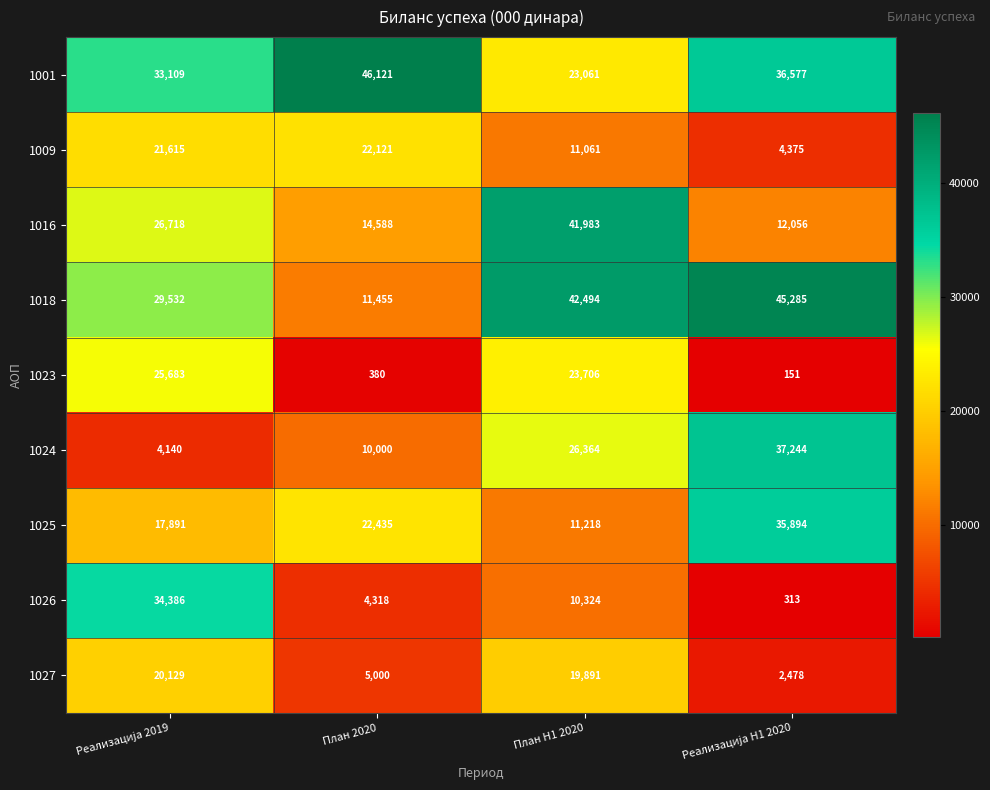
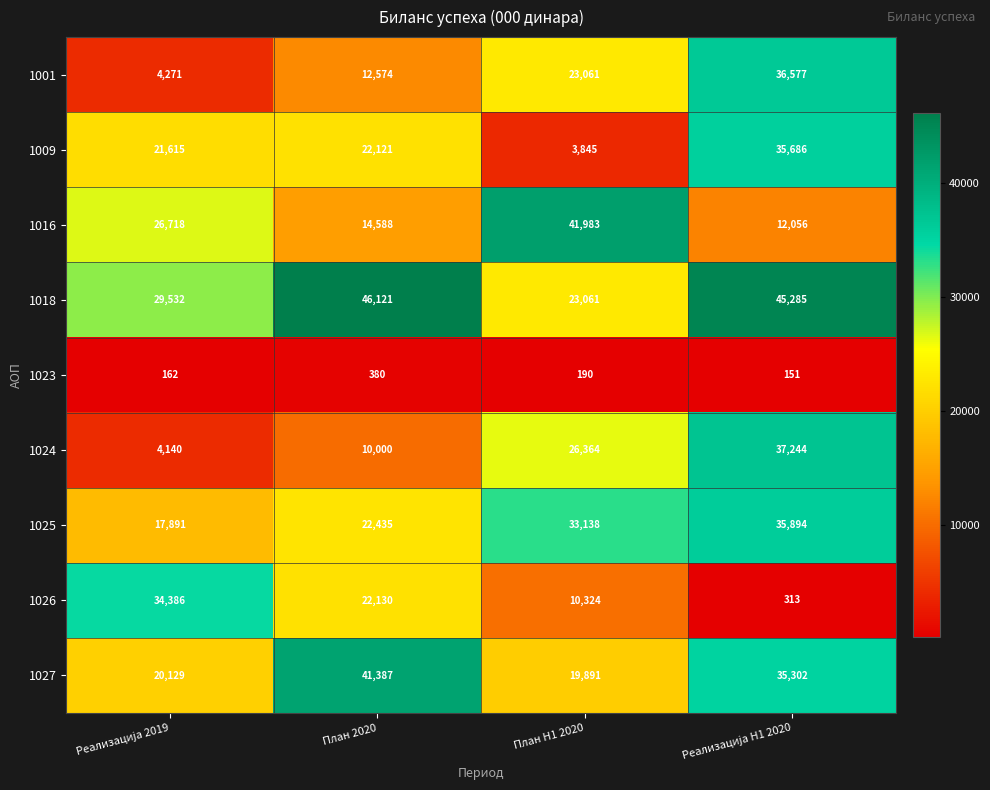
1001, Реализација 2019: 33,109 -> 4,271
1001, План 2020: 46,121 -> 12,574
1009, План H1 2020: 11,061 -> 3,845
1009, Реализација H1 2020: 4,375 -> 35,686
1018, План 2020: 11,455 -> 46,121
1018, План H1 2020: 42,494 -> 23,061
1023, Реализација 2019: 25,683 -> 162
1023, План H1 2020: 23,706 -> 190
1025, План H1 2020: 11,218 -> 33,138
1026, План 2020: 4,318 -> 22,130
1027, План 2020: 5,000 -> 41,387
1027, Реализација H1 2020: 2,478 -> 35,302
